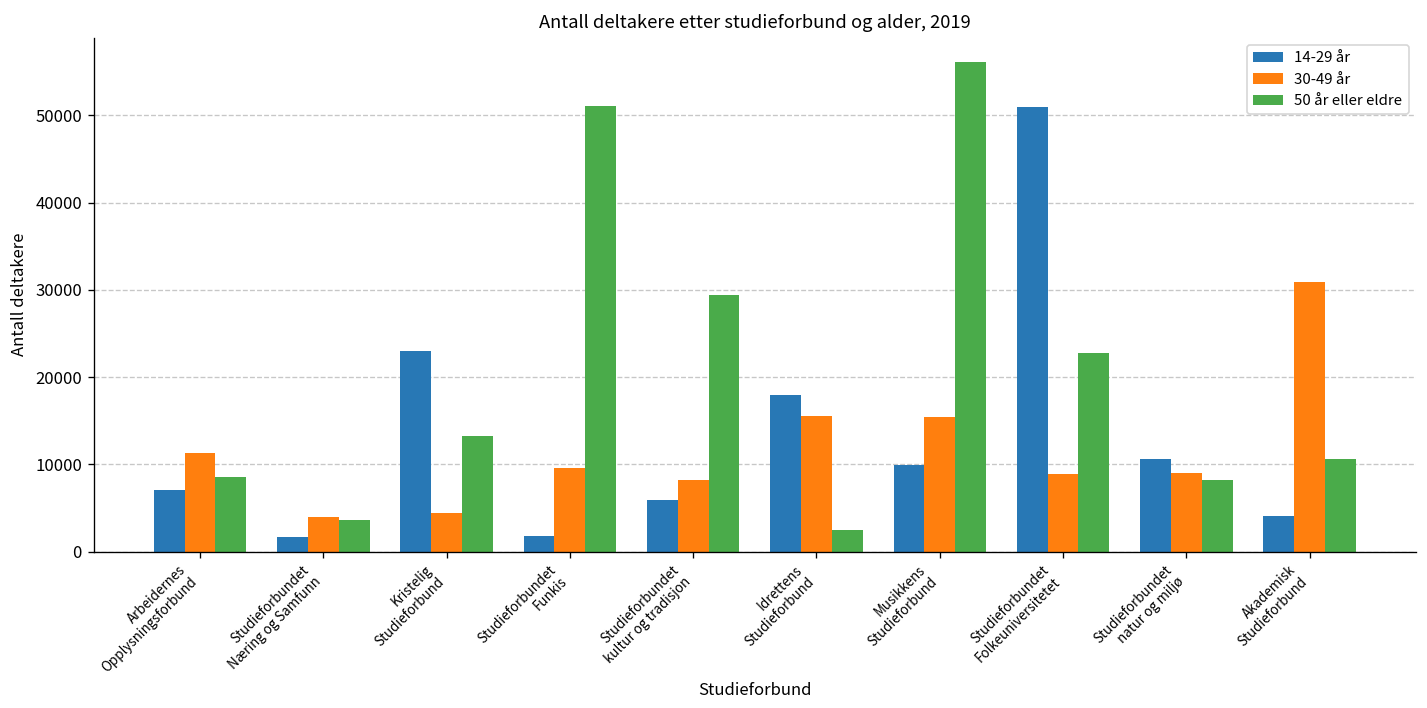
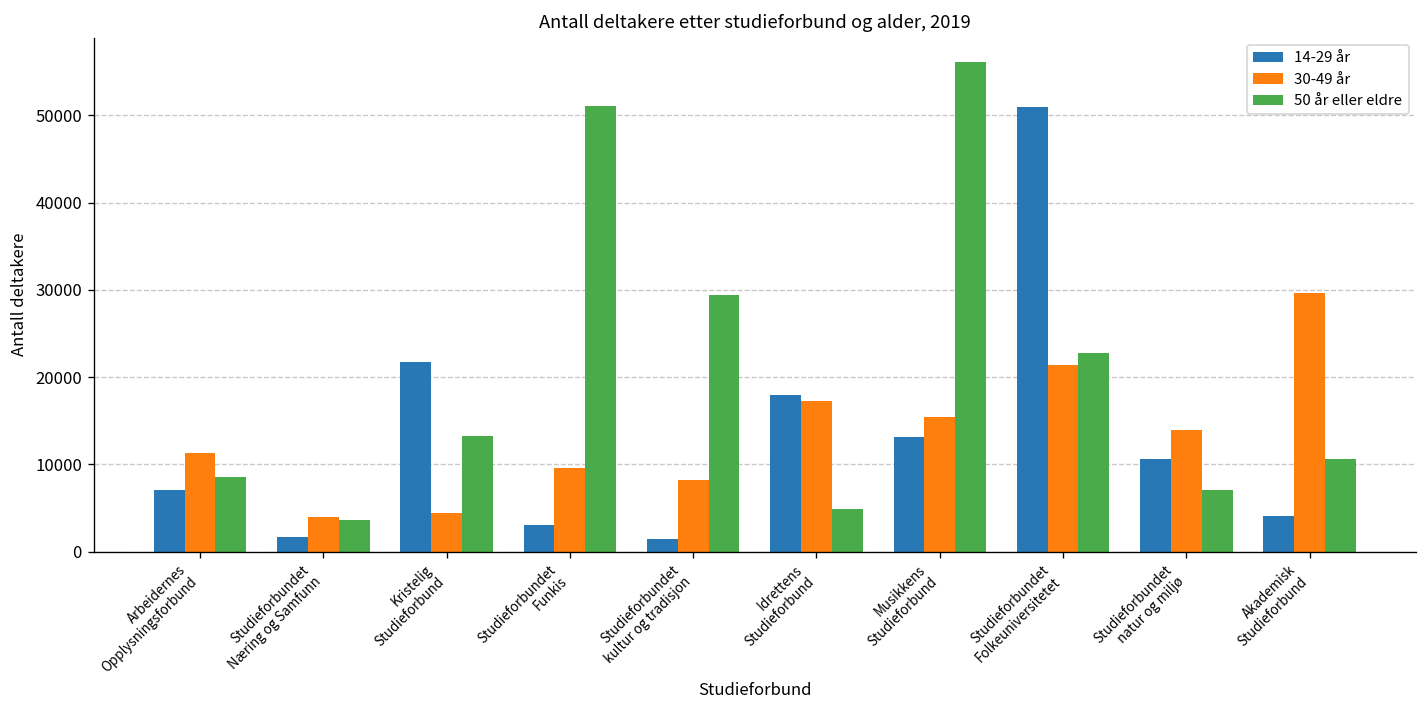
14-29 år, Kristelig Studieforbund: 23000 -> 22000
14-29 år, Studieforbundet Funkis: 2000 -> 3000
14-29 år, Studieforbundet kultur og tradisjon: 6000 -> 1000
30-49 år, Idrettens Studieforbund: 16000 -> 17000
50 år eller eldre, Idrettens Studieforbund: 2000 -> 5000
14-29 år, Musikkens Studieforbund: 10000 -> 13000
30-49 år, Studieforbundet Folkeuniversitetet: 9000 -> 21000
30-49 år, Studieforbundet natur og miljø: 9000 -> 14000
50 år eller eldre, Studieforbundet natur og miljø: 8000 -> 7000
30-49 år, Akademisk Studieforbund: 31000 -> 30000
